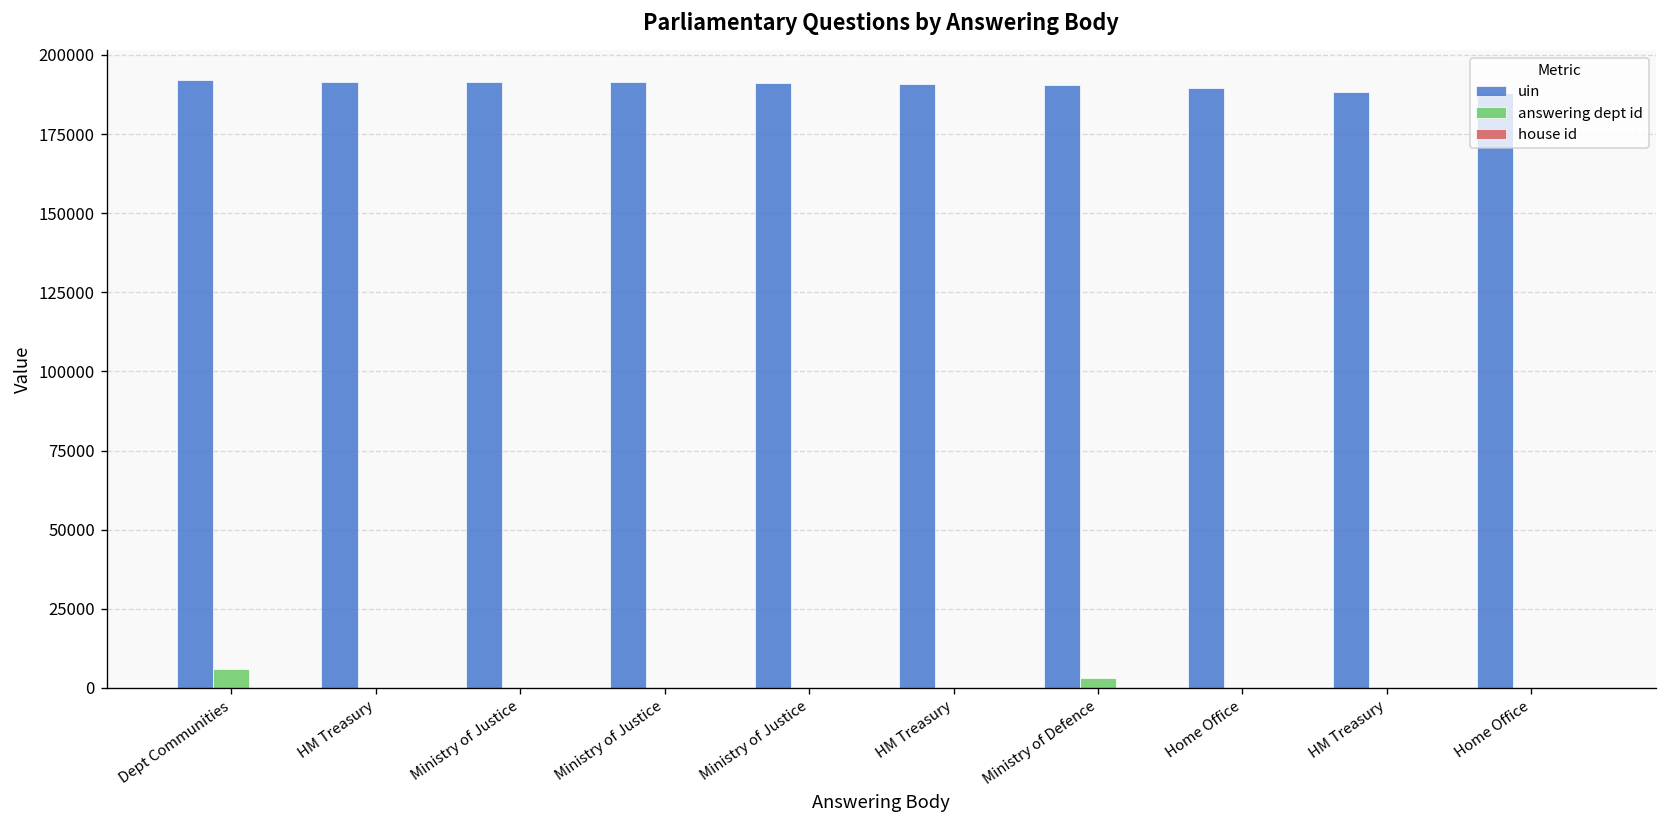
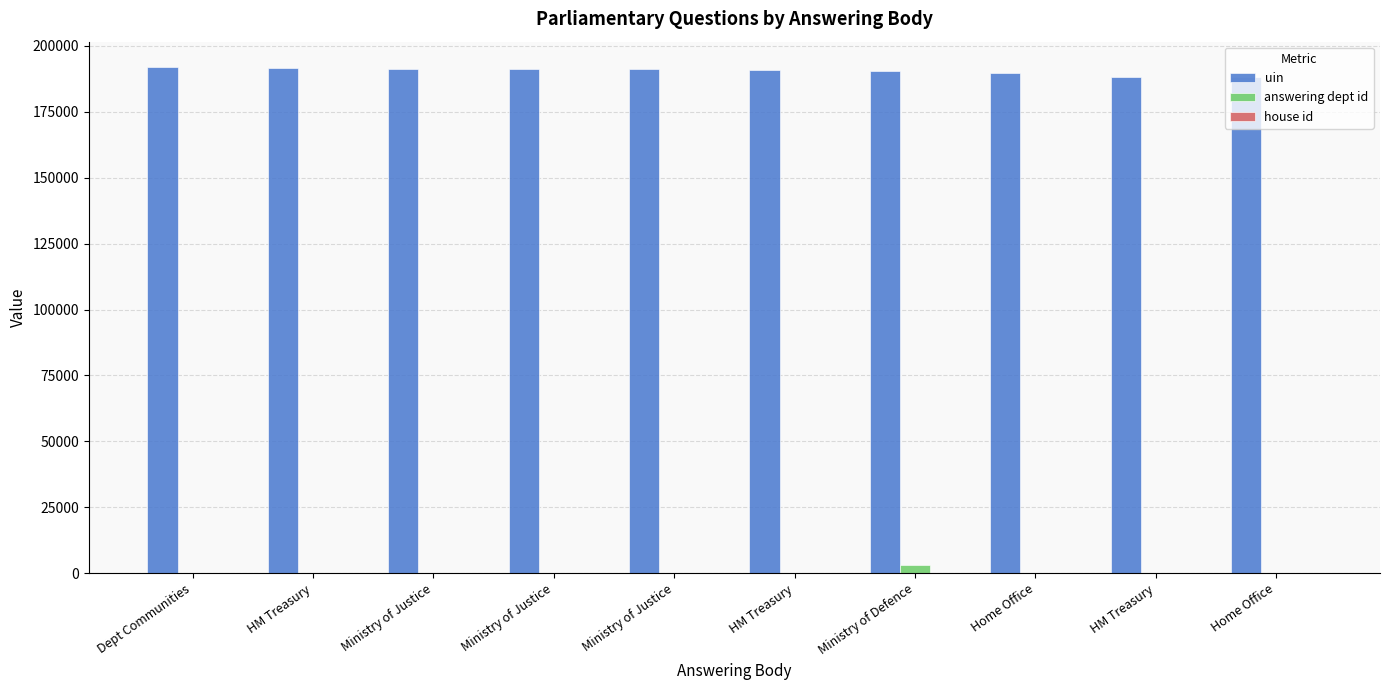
answering dept id, Dept Communities: 6000 -> 0
